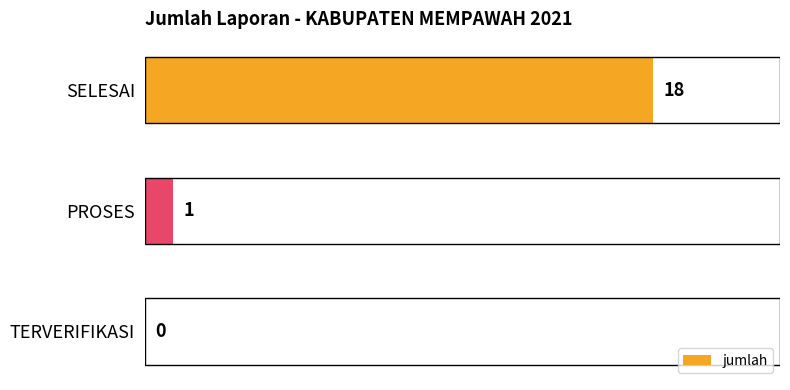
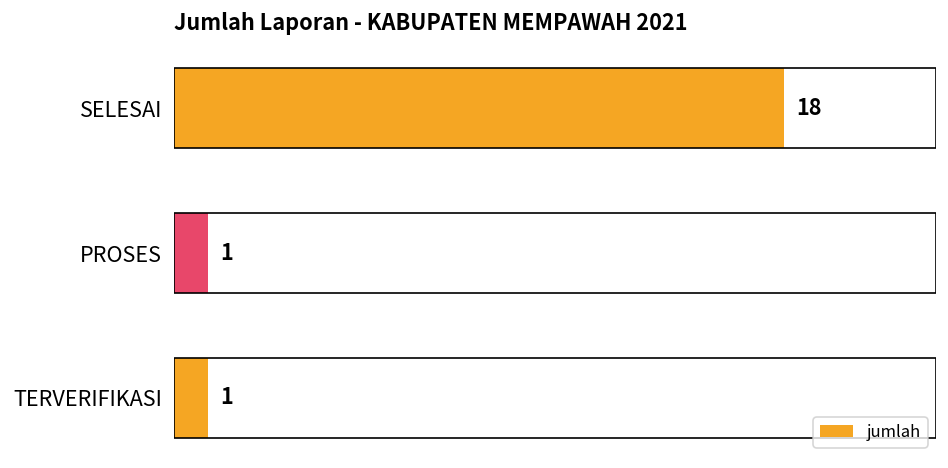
TERVERIFIKASI: 0 -> 1
